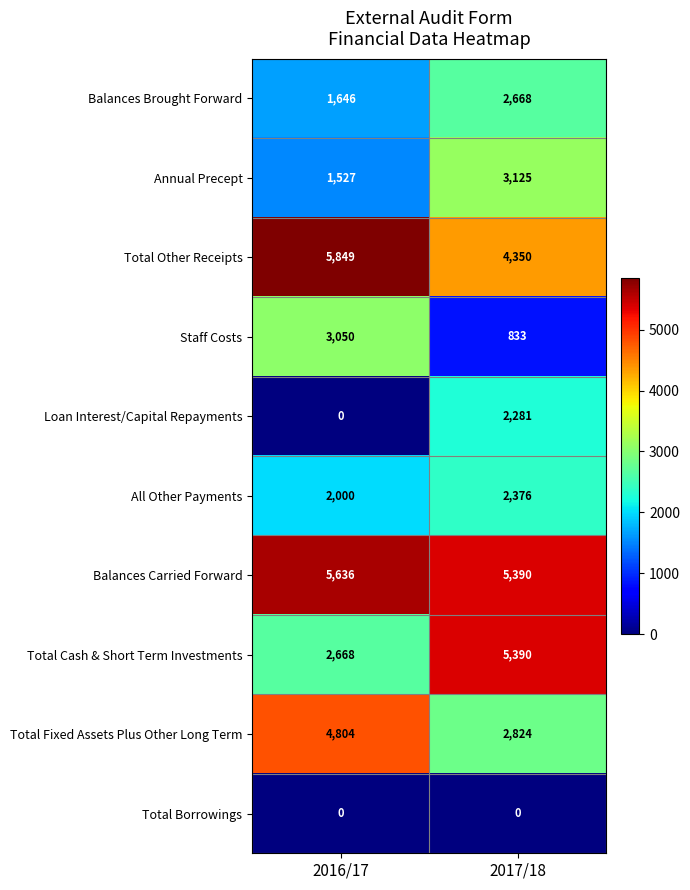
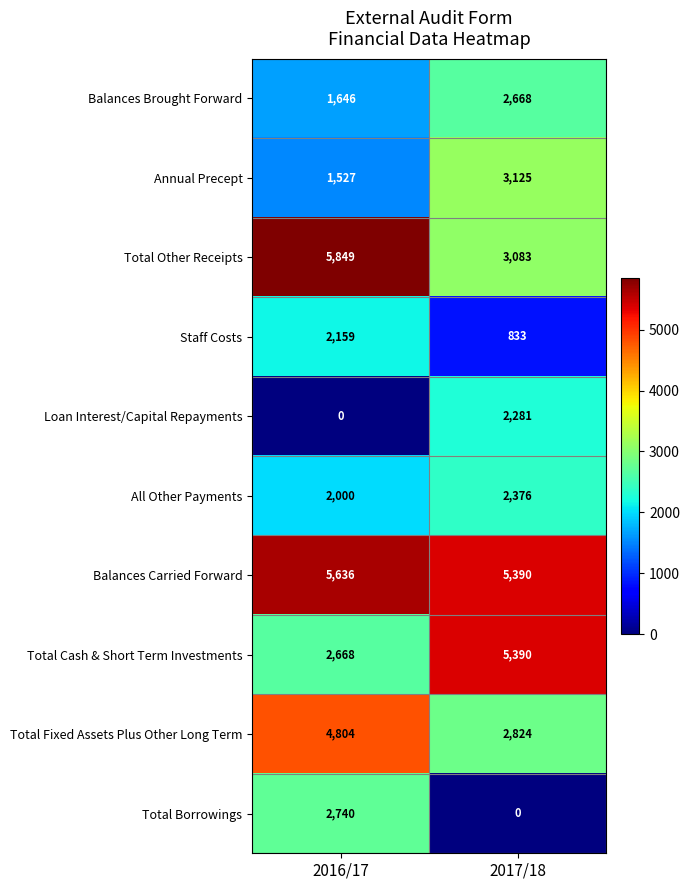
Total Other Receipts, 2017/18: 4,350 -> 3,083
Staff Costs, 2016/17: 3,050 -> 2,159
Total Borrowings, 2016/17: 0 -> 2,740
